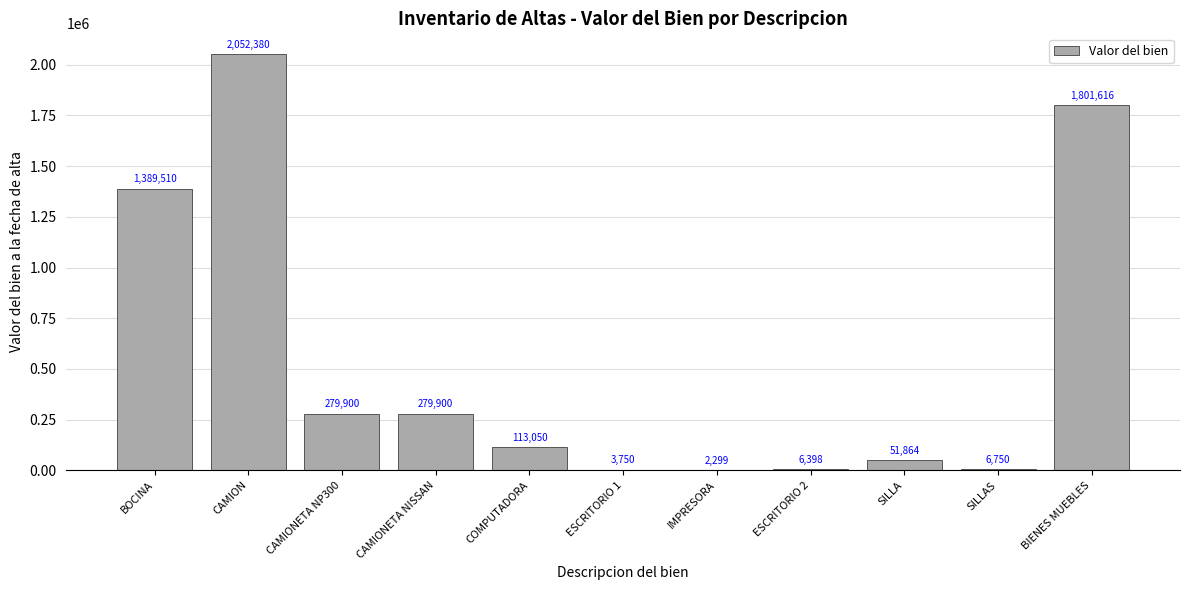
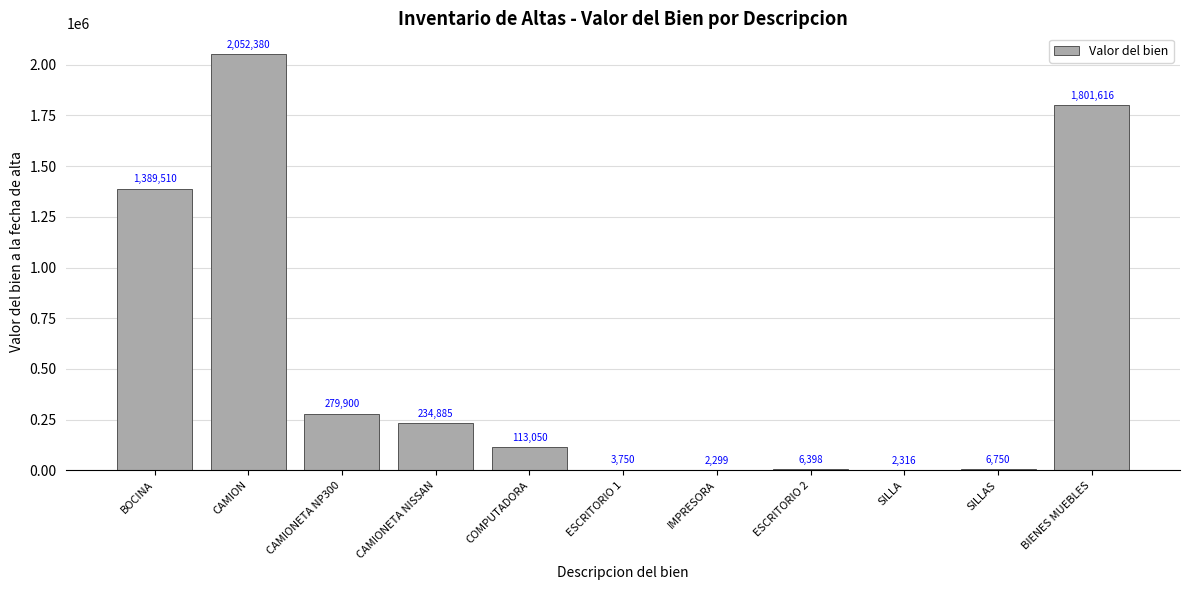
CAMIONETA NISSAN: 279,900 -> 234,885
SILLA: 51,864 -> 2,316
